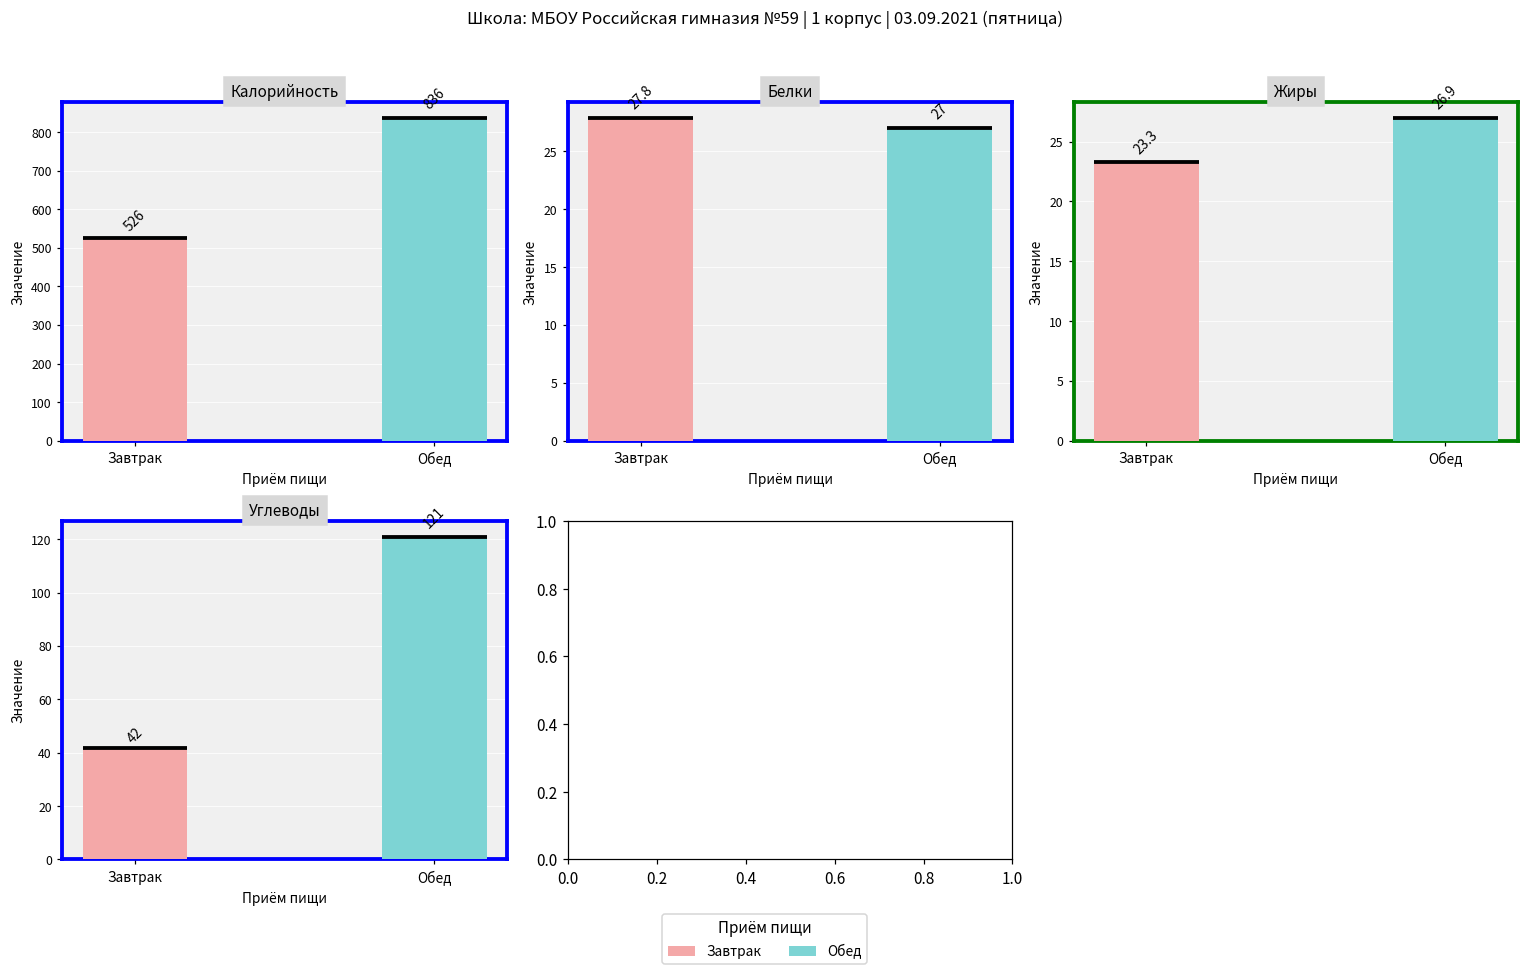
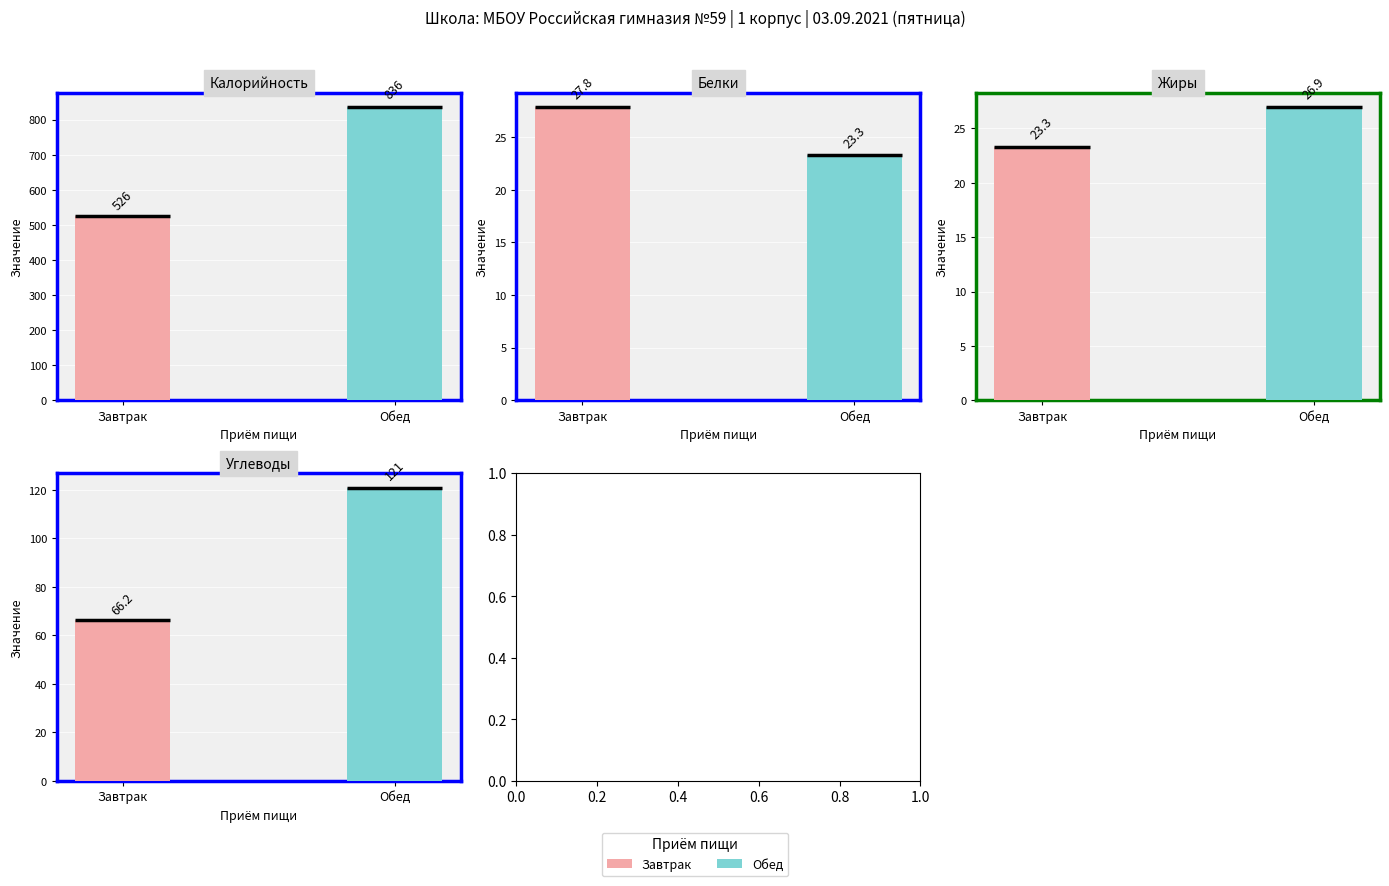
Белки, Обед: 27 -> 23.3
Углеводы, Завтрак: 42 -> 66.2
